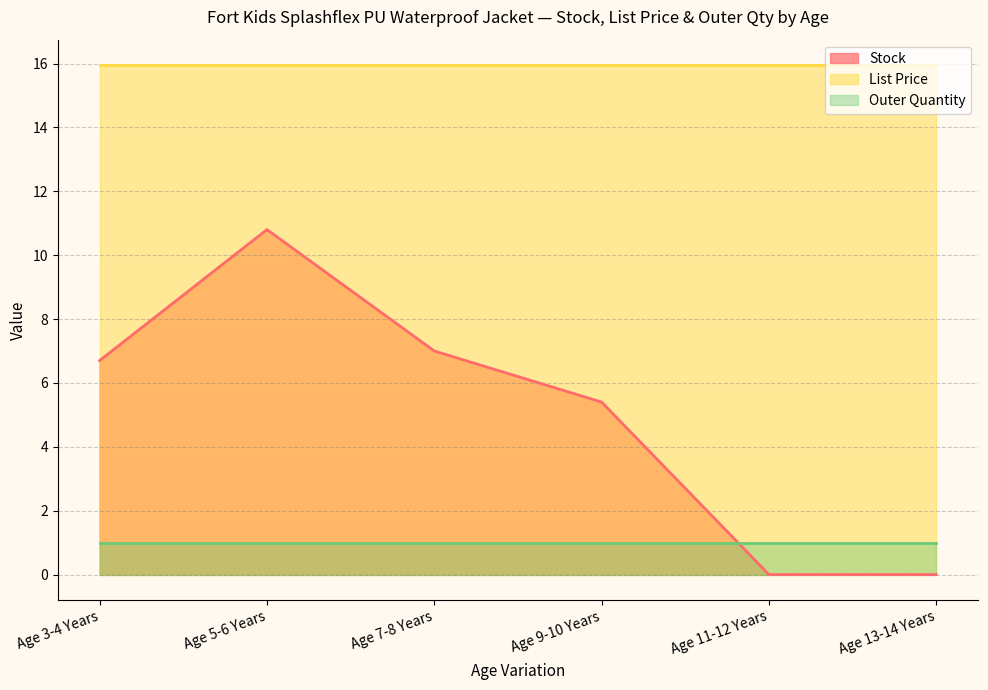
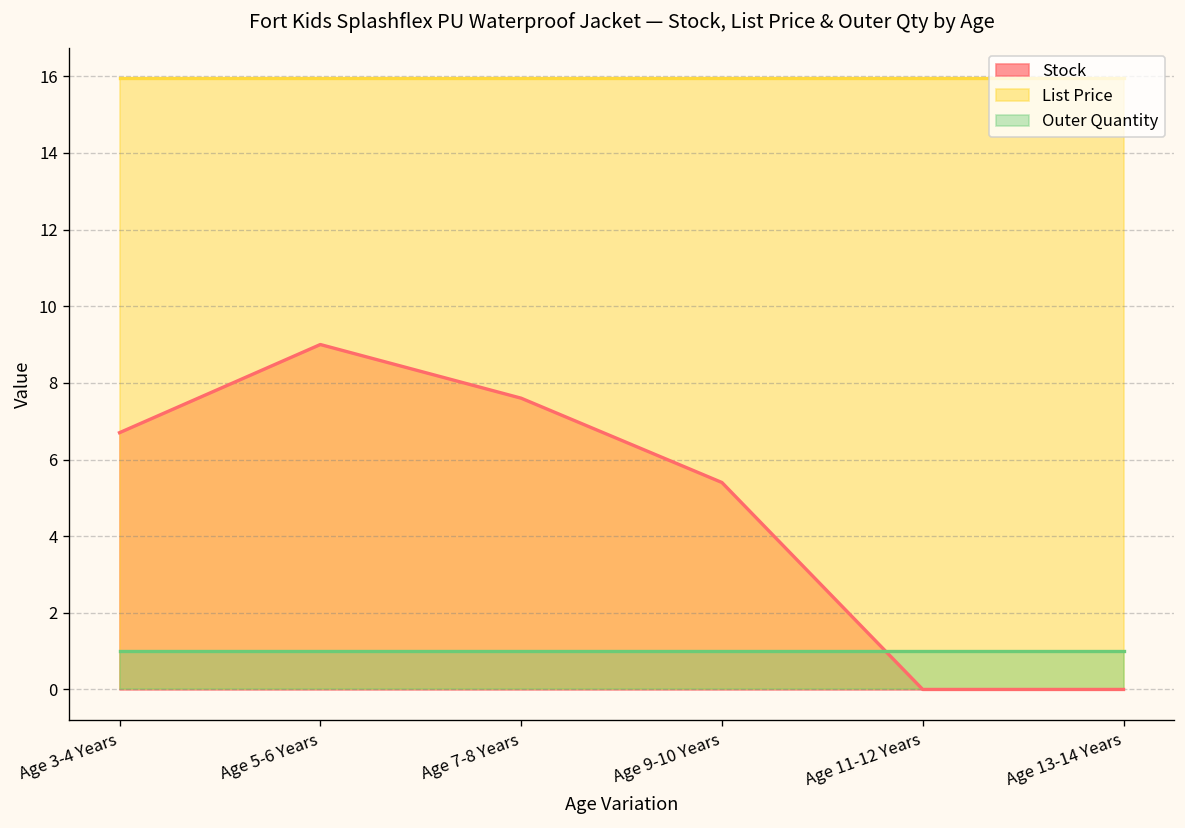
Stock, Age 5-6 Years: 10.8 -> 9.0
Stock, Age 7-8 Years: 7.0 -> 7.6
